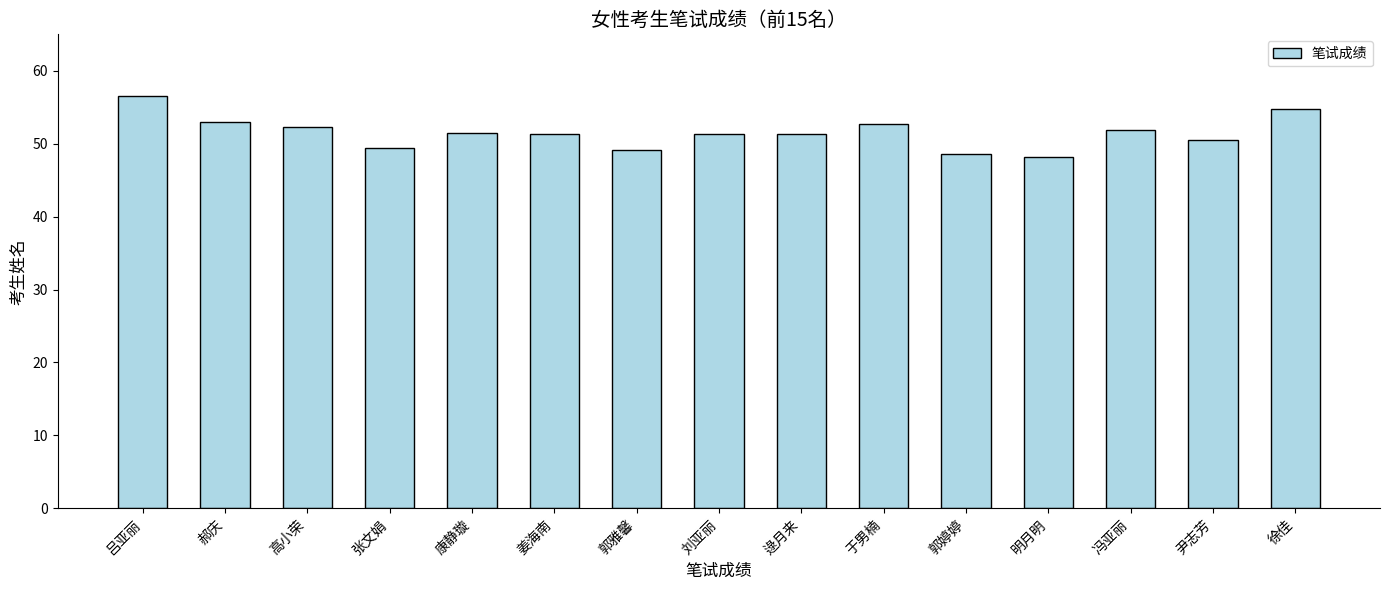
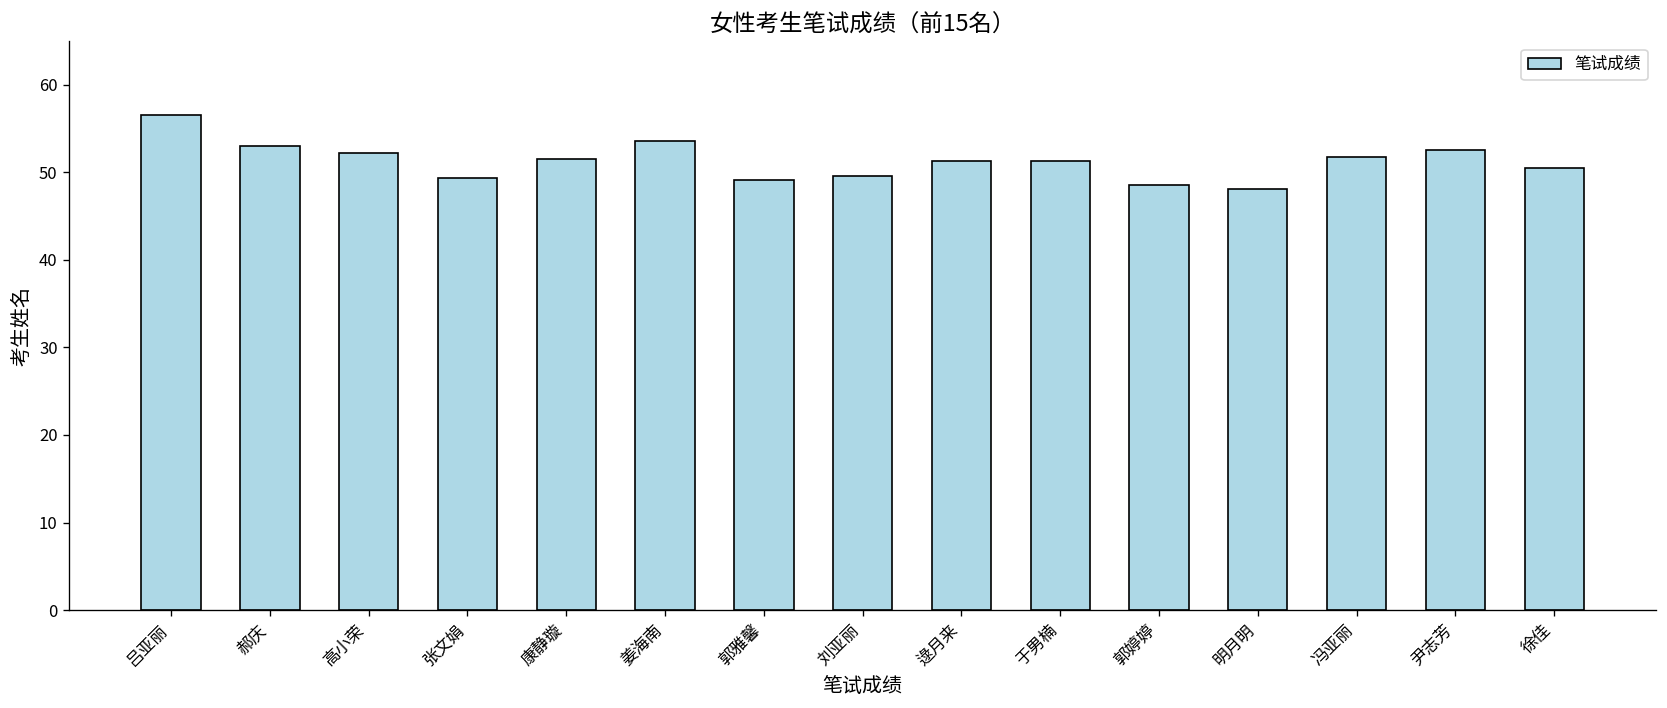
姜海南: 51 -> 54
刘亚丽: 51 -> 50
于男楠: 53 -> 51
尹志芳: 51 -> 53
徐佳: 55 -> 51
